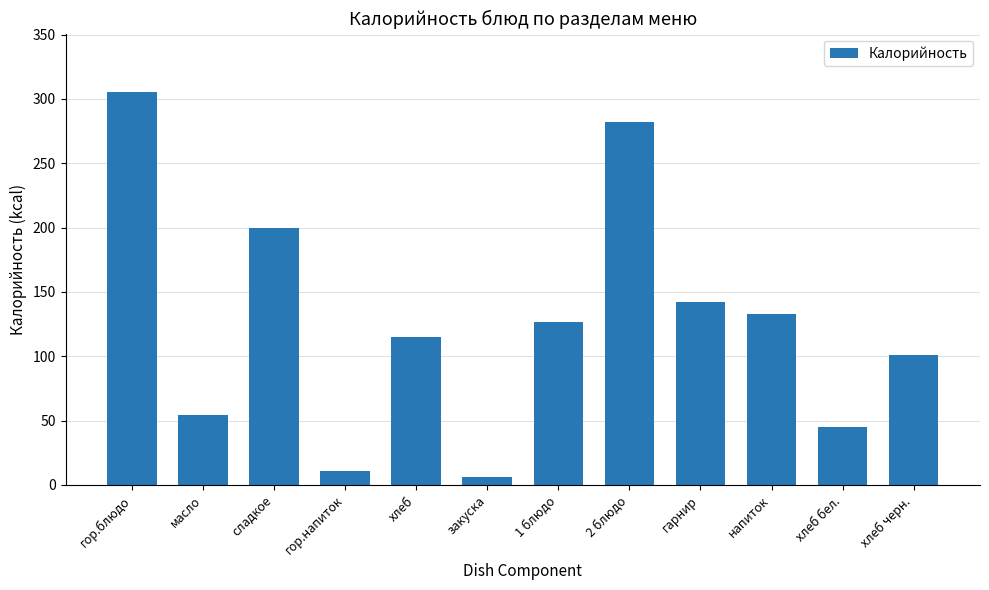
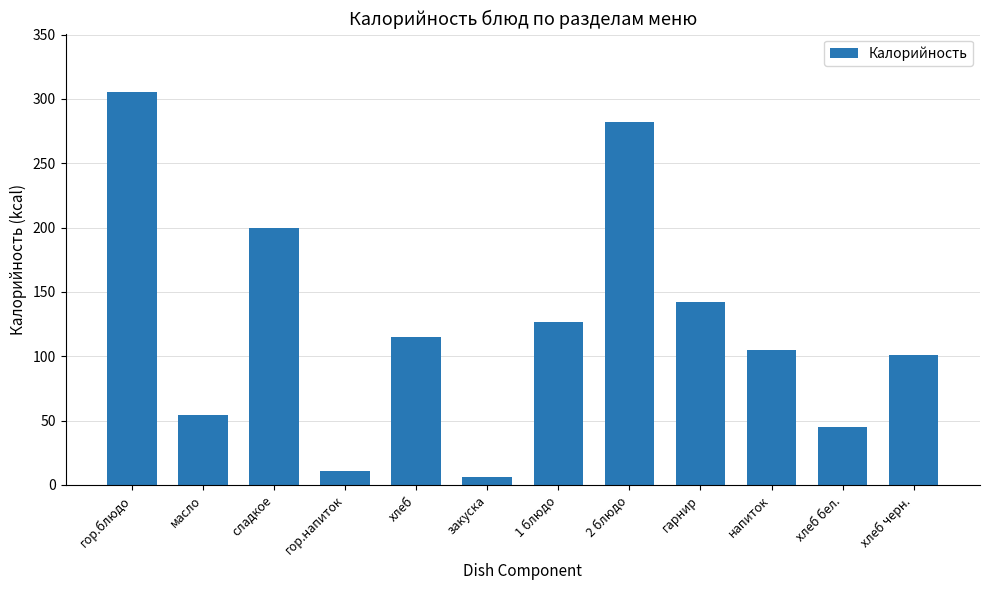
напиток: 133 -> 105
